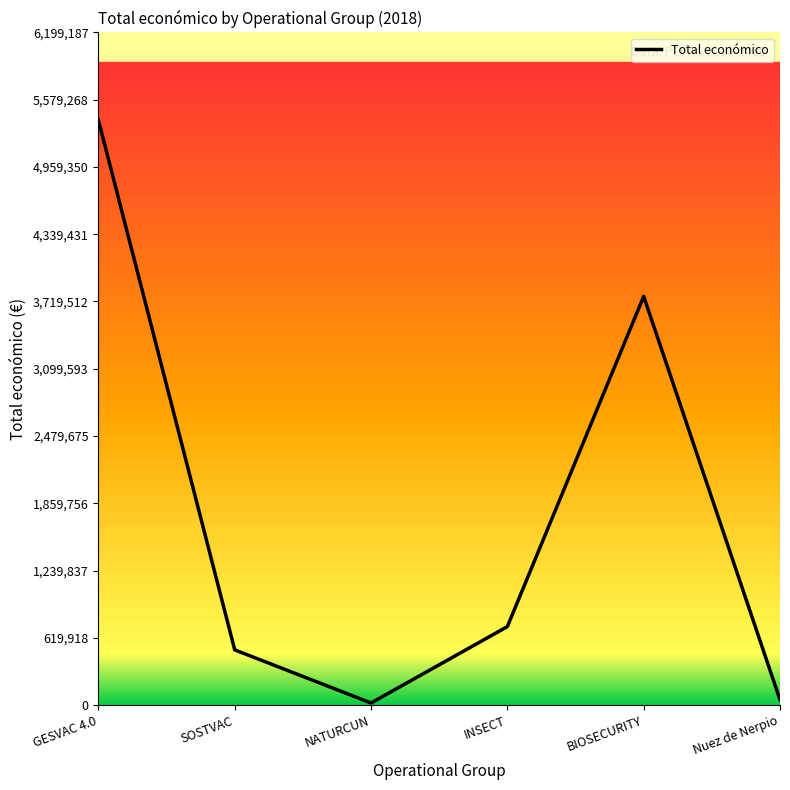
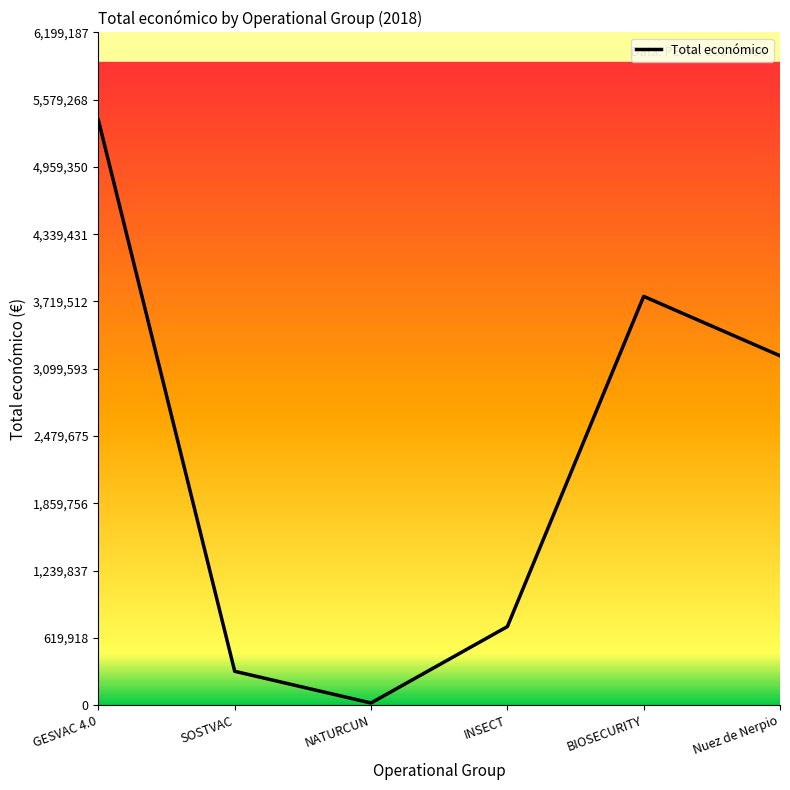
SOSTVAC: 510,000 -> 310,000
Nuez de Nerpio: 50,000 -> 3,220,000
